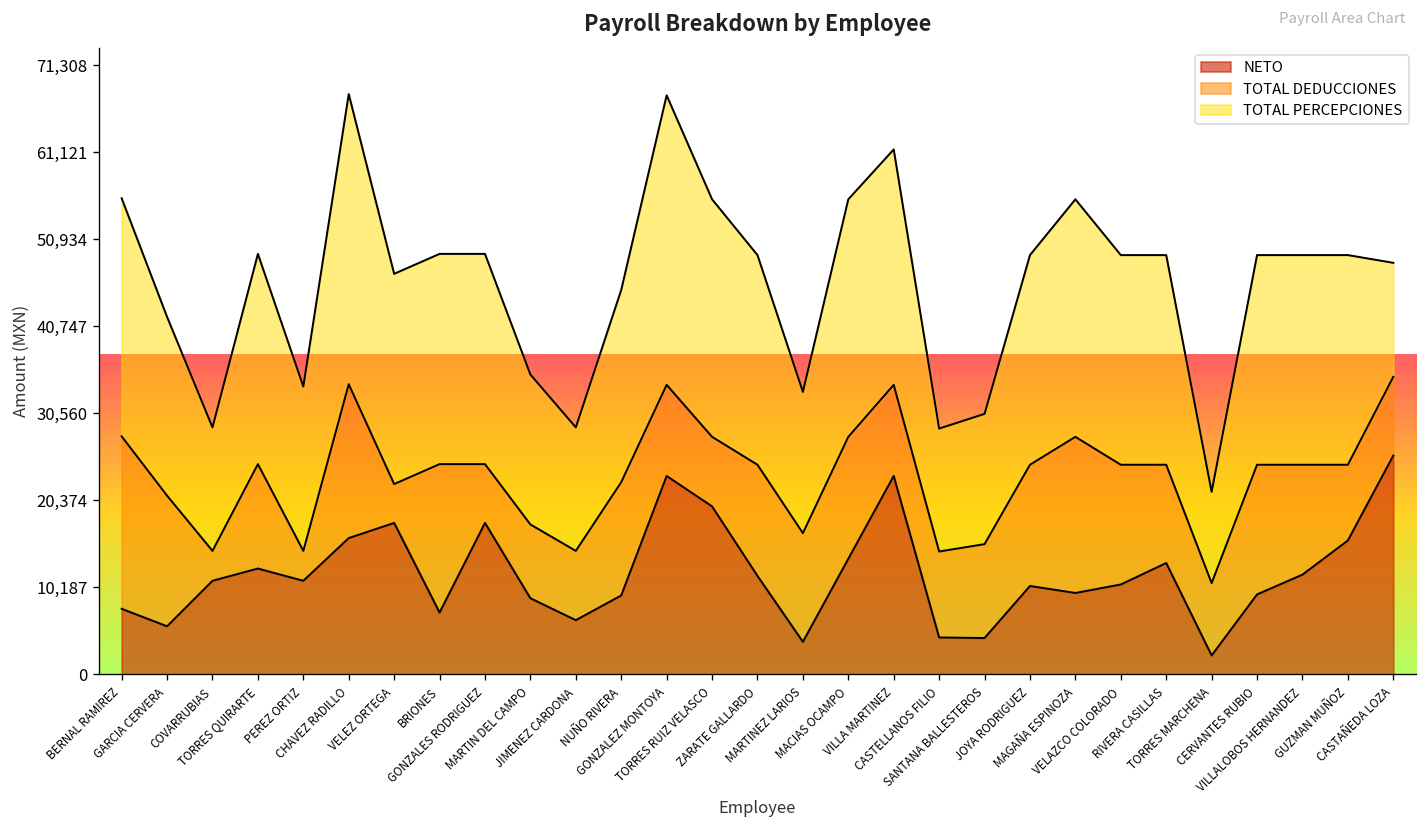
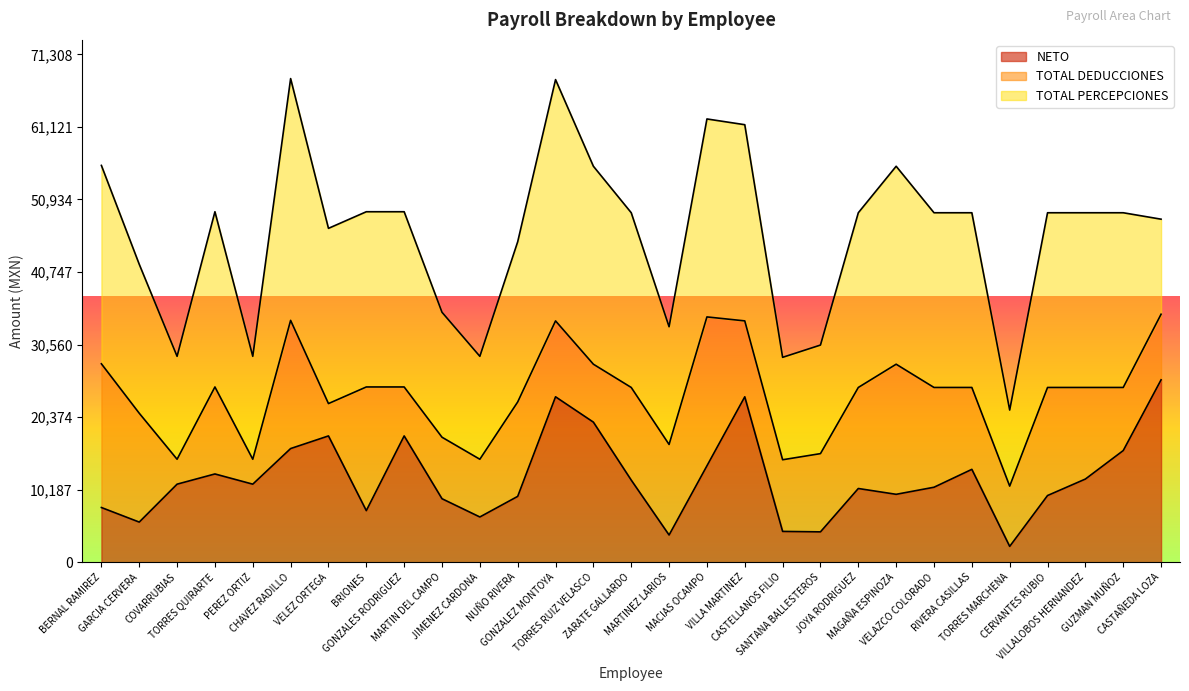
TOTAL PERCEPCIONES, PEREZ ORTIZ: 19,000 -> 14,000
TOTAL DEDUCCIONES, MACIAS OCAMPO: 14,000 -> 21,000
